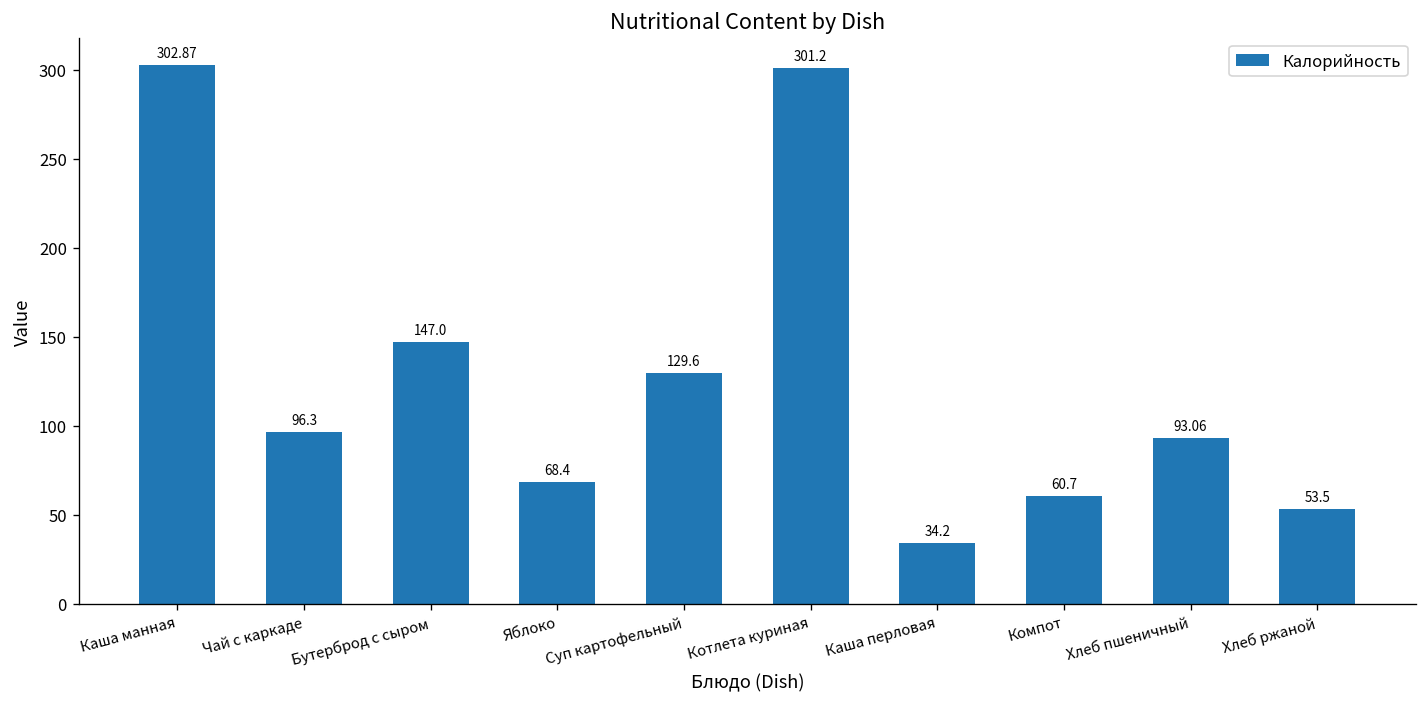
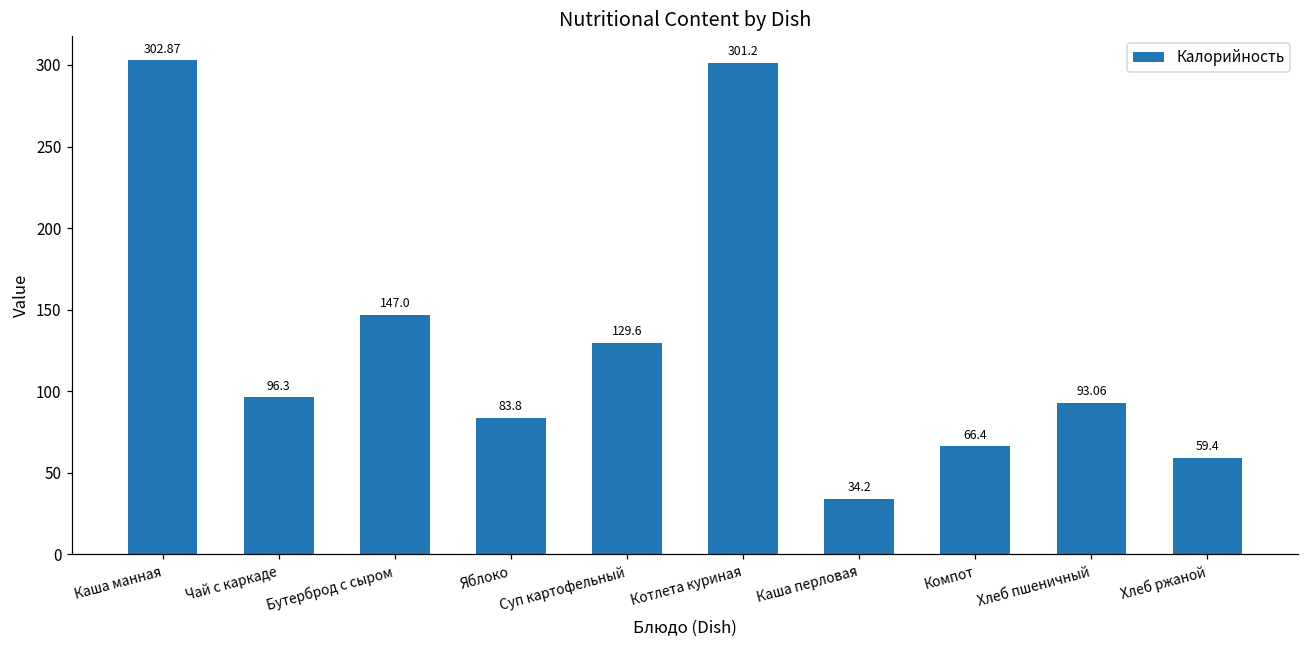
Яблоко: 68.4 -> 83.8
Компот: 60.7 -> 66.4
Хлеб ржаной: 53.5 -> 59.4
